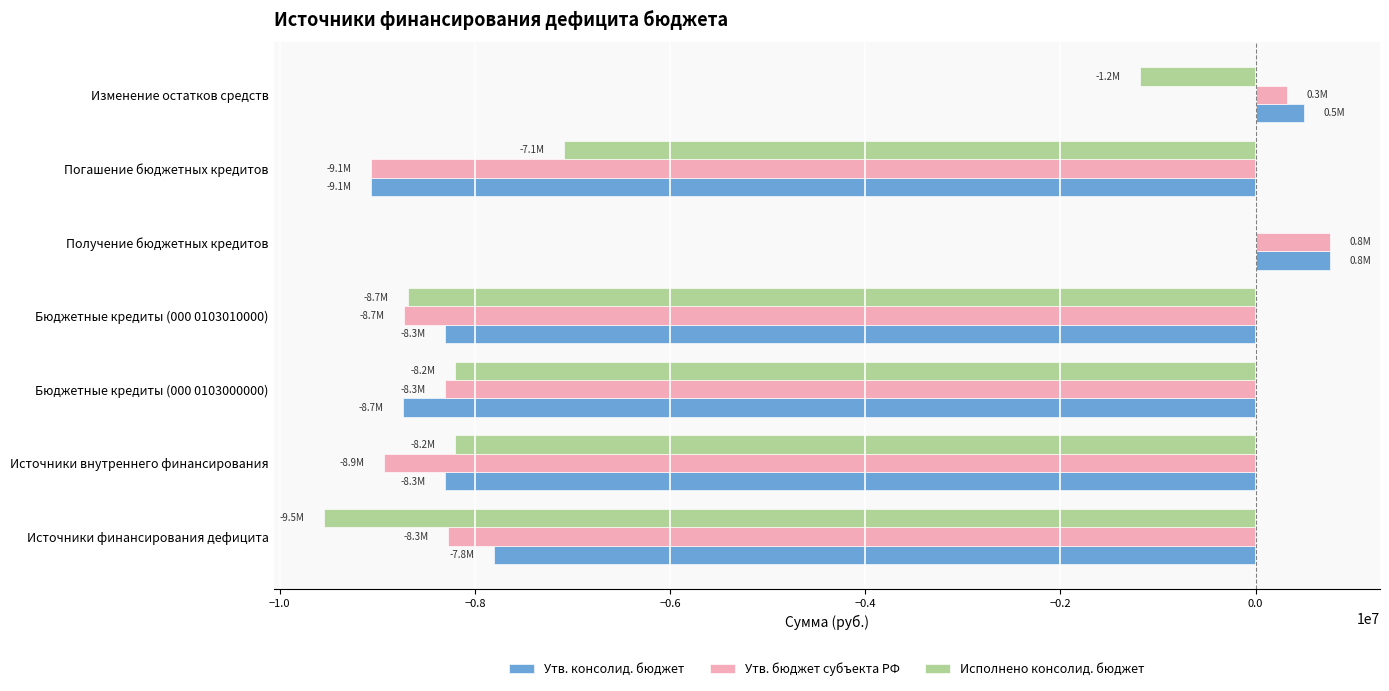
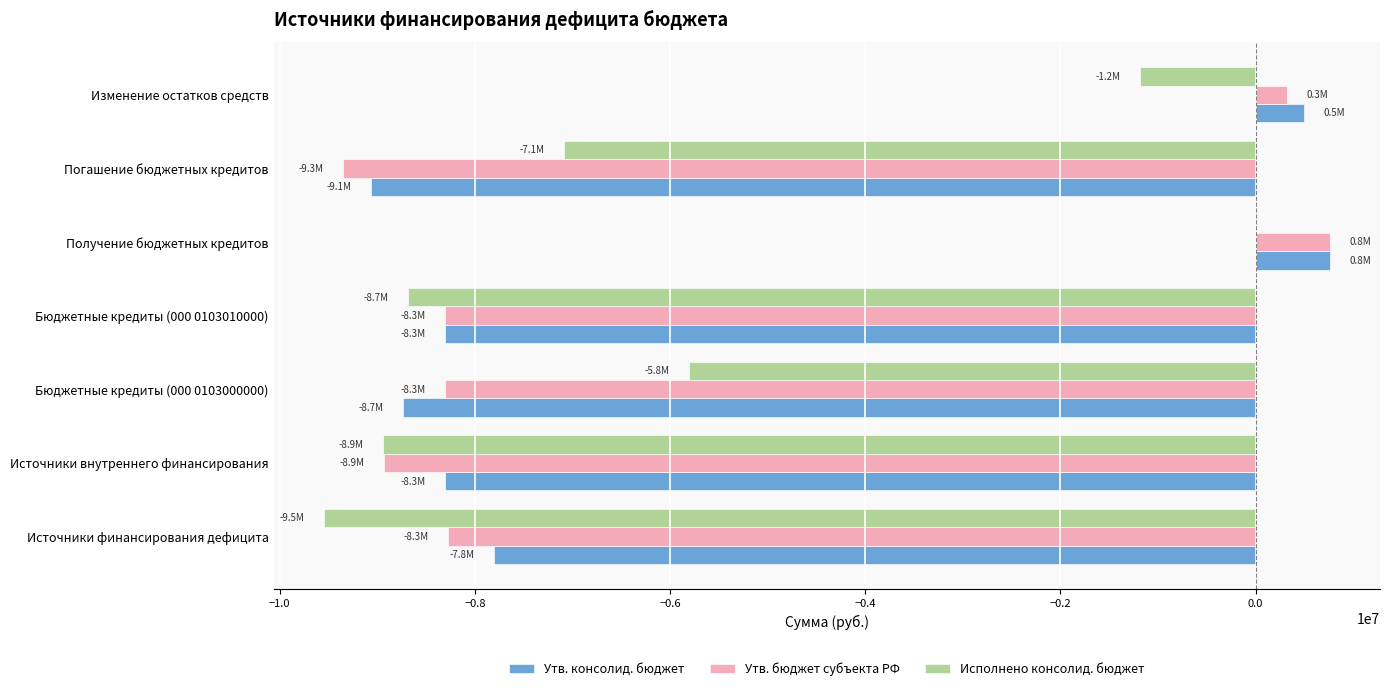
Утв. бюджет субъекта РФ, Погашение бюджетных кредитов: -9.1M -> -9.3M
Утв. бюджет субъекта РФ, Бюджетные кредиты (000 0103010000): -8.7M -> -8.3M
Исполнено консолид. бюджет, Бюджетные кредиты (000 0103000000): -8.2M -> -5.8M
Исполнено консолид. бюджет, Источники внутреннего финансирования: -8.2M -> -8.9M
